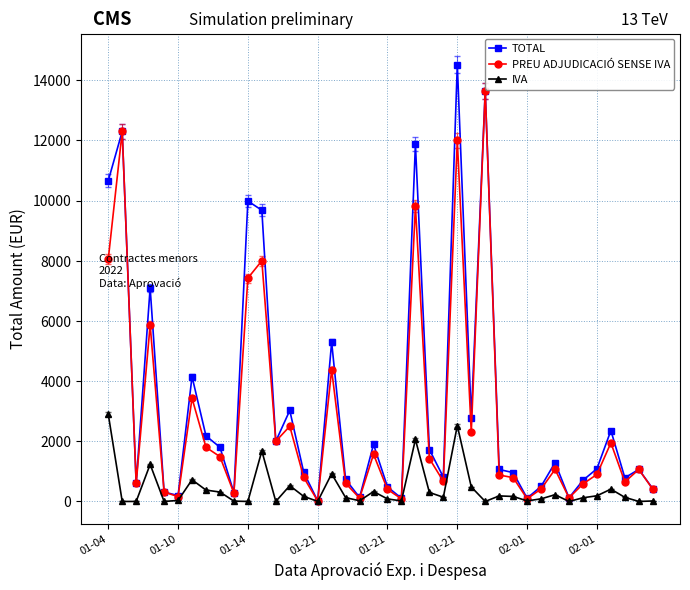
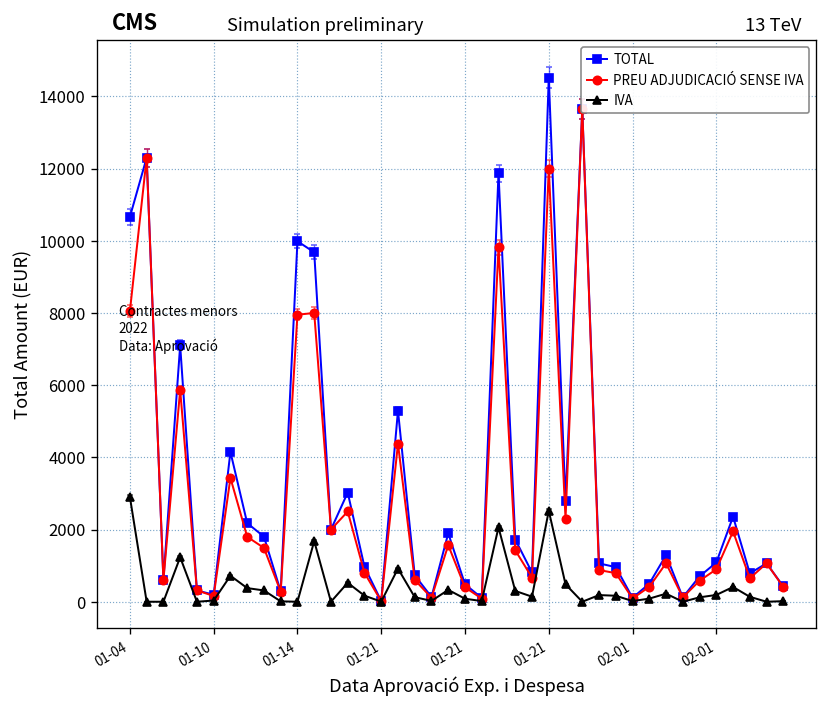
PREU ADJUDICACIÓ SENSE IVA, 01-14: 7400 -> 8000
